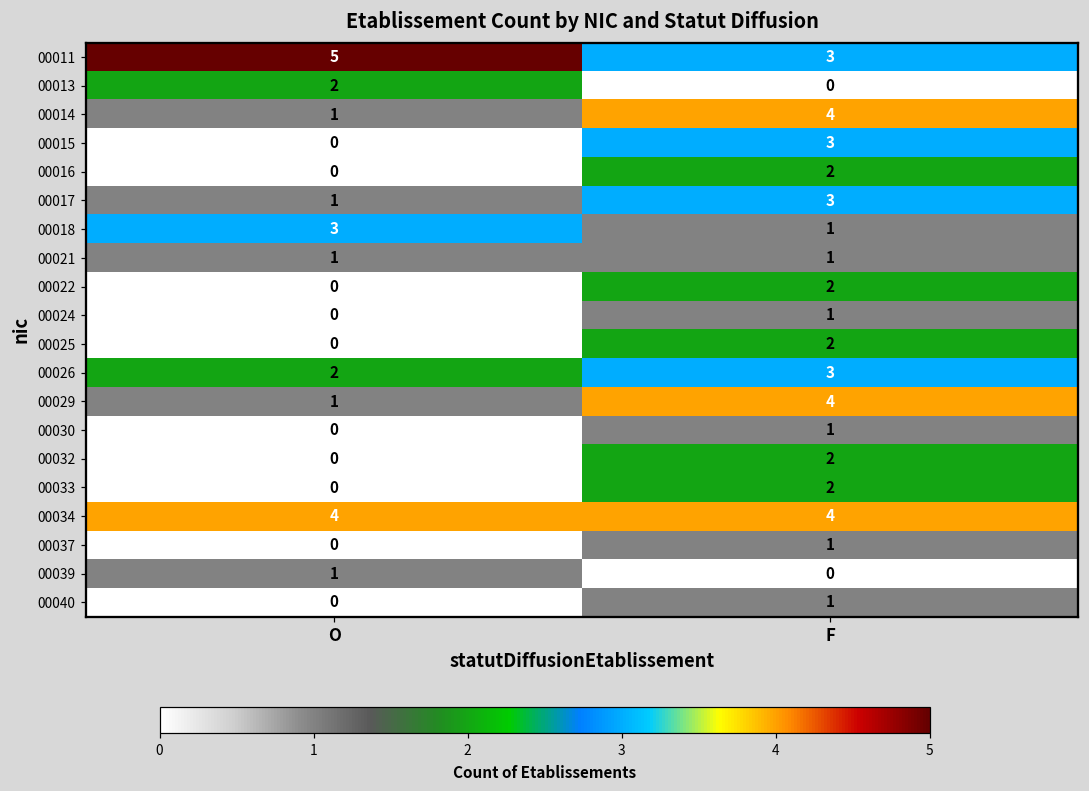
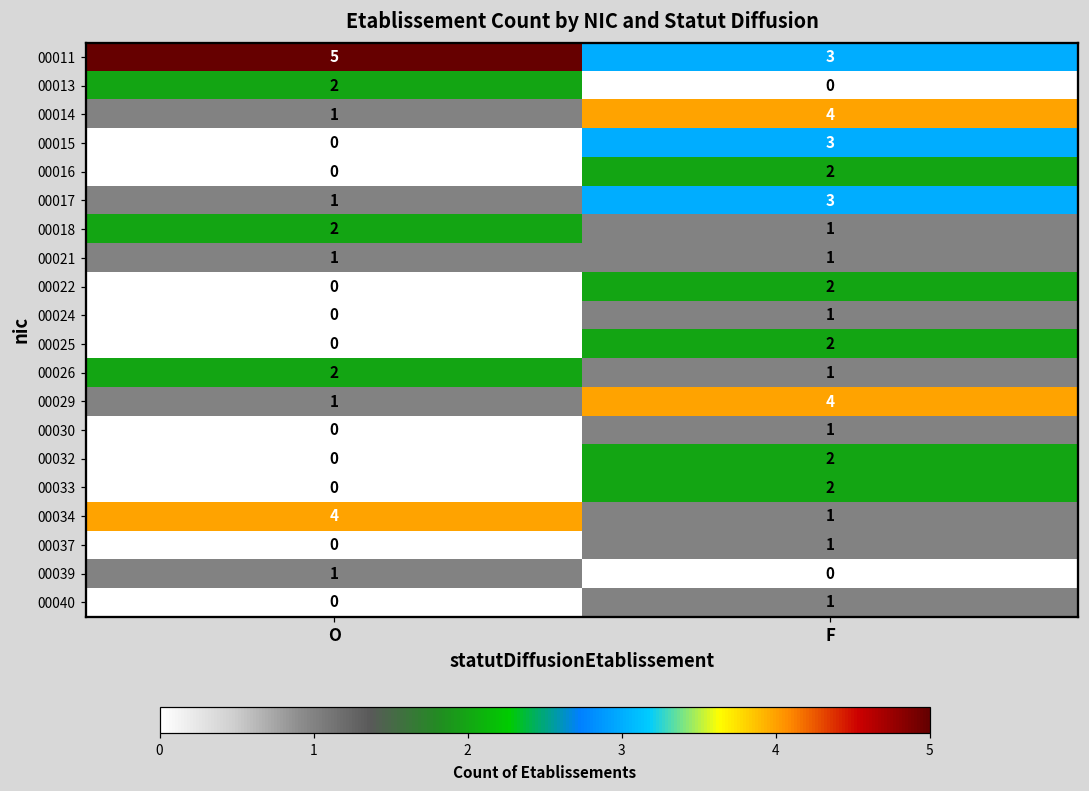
00018, O: 3 -> 2
00026, F: 3 -> 1
00034, F: 4 -> 1
